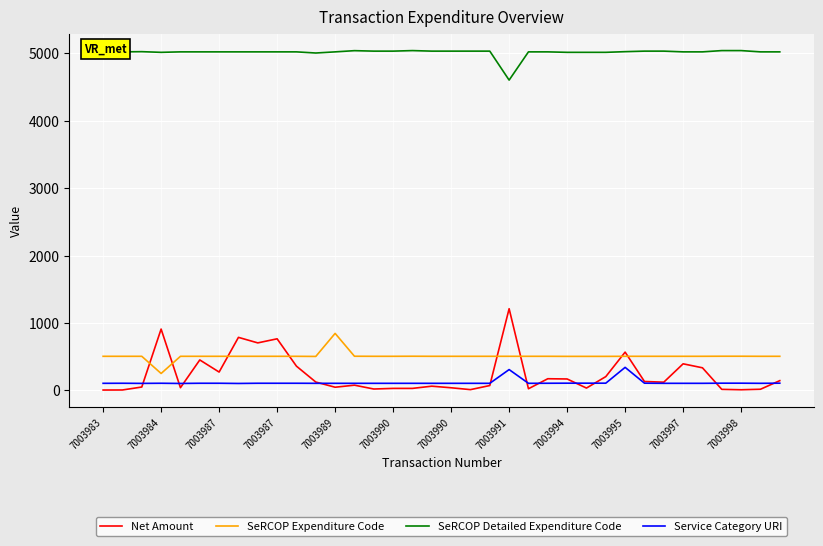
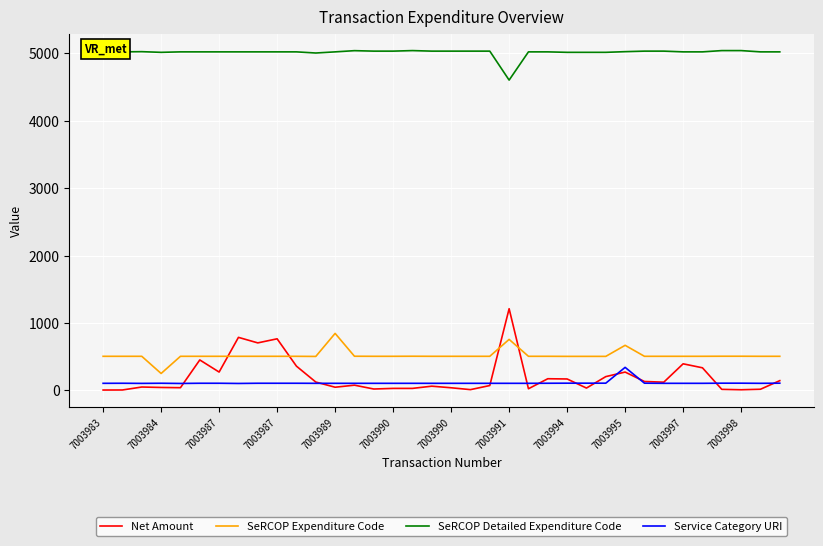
Net Amount, 7003984: 900 -> 0
SeRCOP Expenditure Code, 7003991: 500 -> 800
Service Category URI, 7003991: 300 -> 100
Net Amount, 7003995: 600 -> 300
SeRCOP Expenditure Code, 7003995: 500 -> 700
